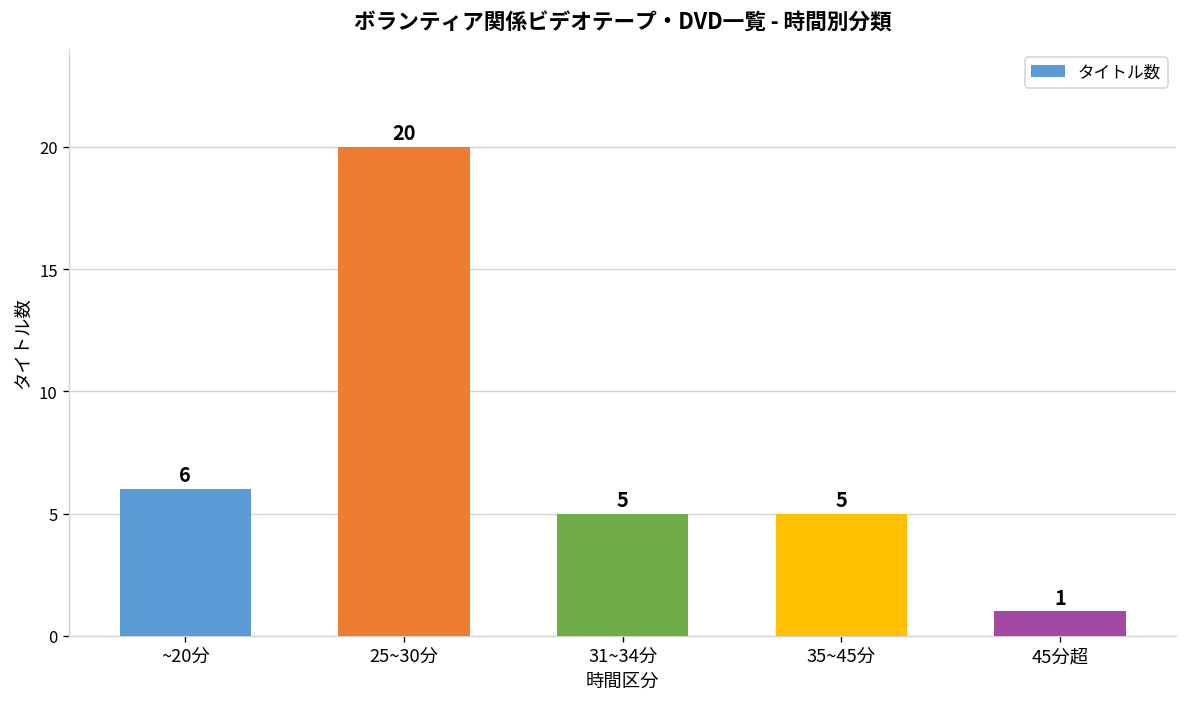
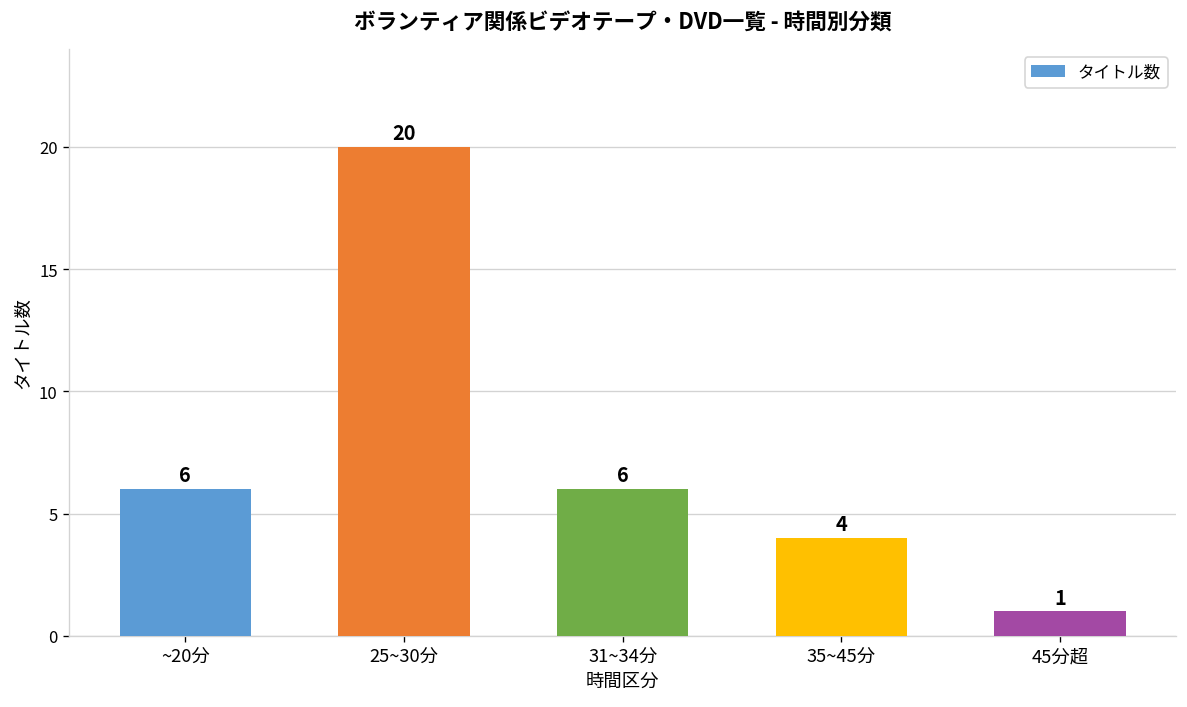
31~34分: 5 -> 6
35~45分: 5 -> 4
